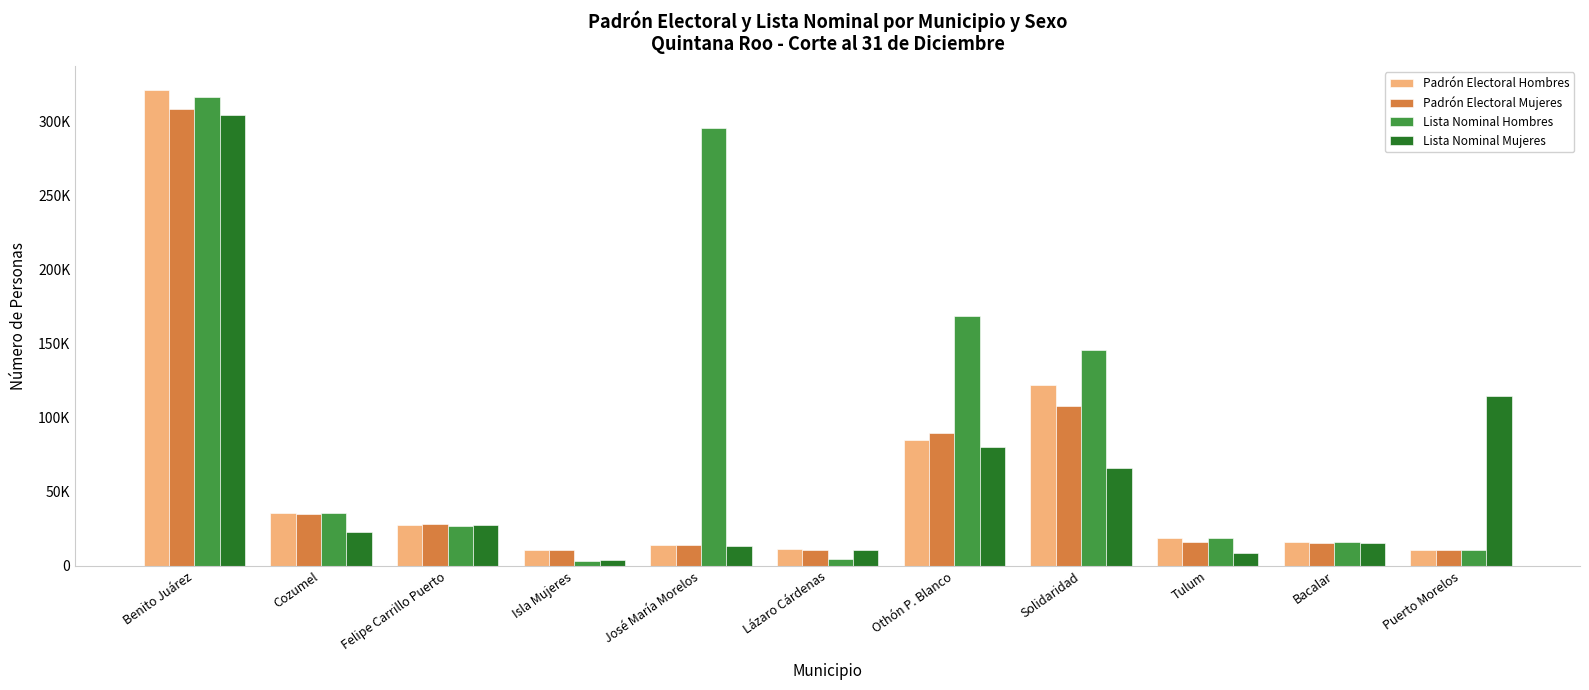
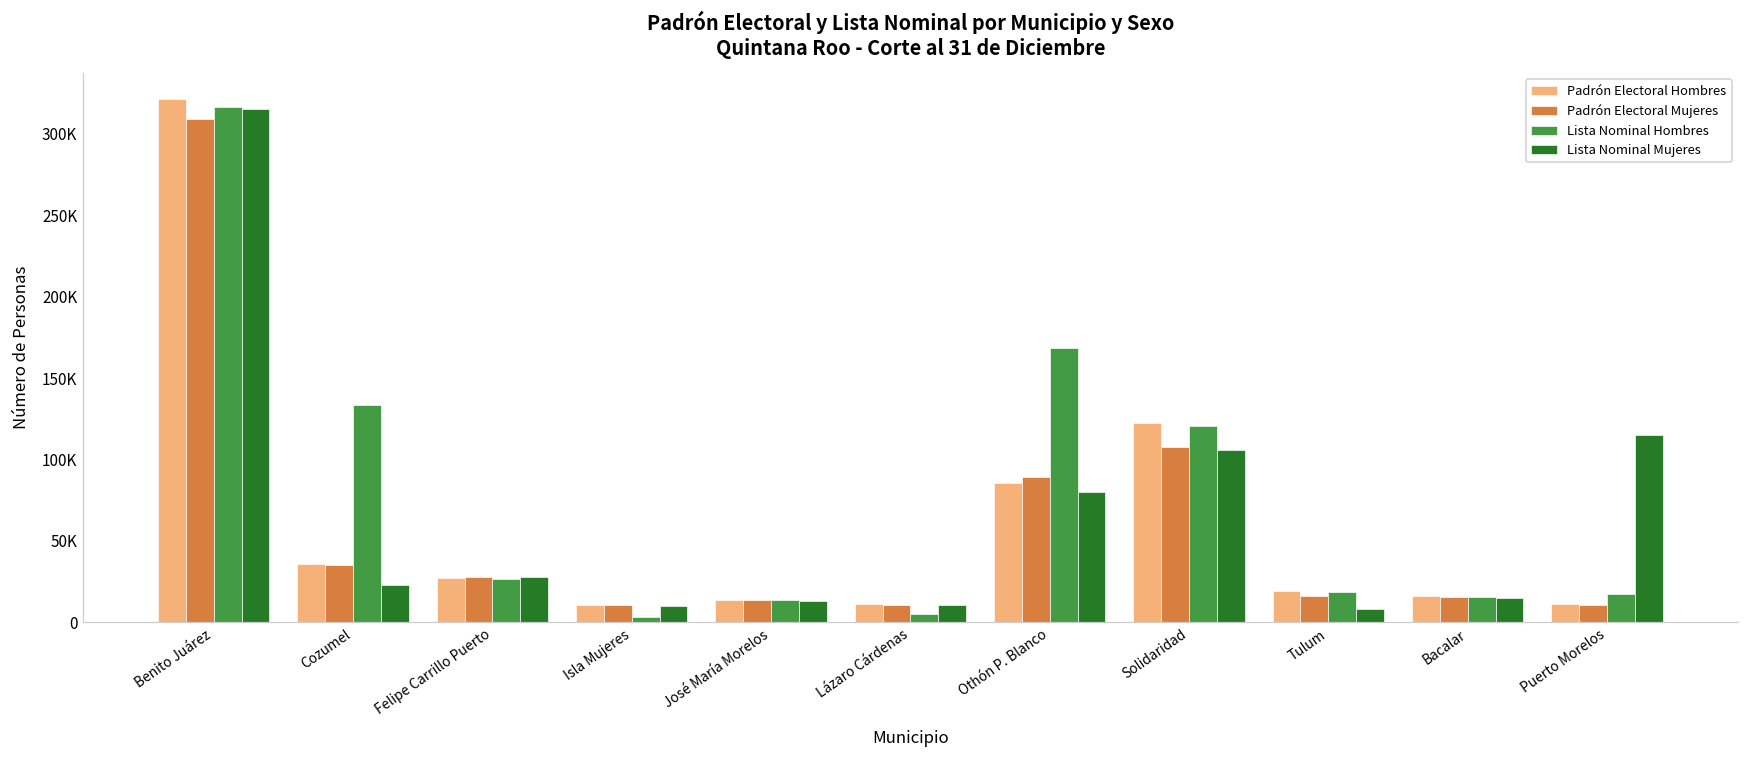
Lista Nominal Mujeres, Benito Juárez: 305000 -> 315000
Lista Nominal Hombres, Cozumel: 36000 -> 134000
Lista Nominal Mujeres, Isla Mujeres: 4000 -> 10000
Lista Nominal Hombres, José María Morelos: 296000 -> 14000
Lista Nominal Hombres, Solidaridad: 146000 -> 120000
Lista Nominal Mujeres, Solidaridad: 66000 -> 106000
Lista Nominal Hombres, Puerto Morelos: 11000 -> 17000
